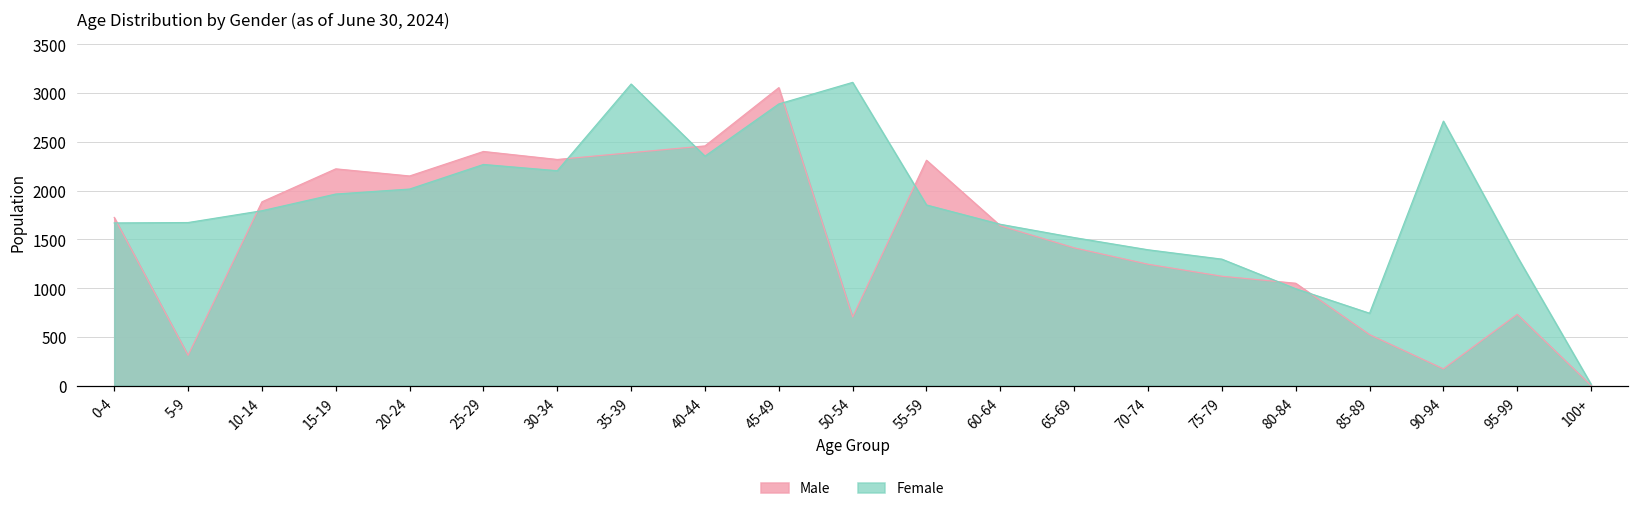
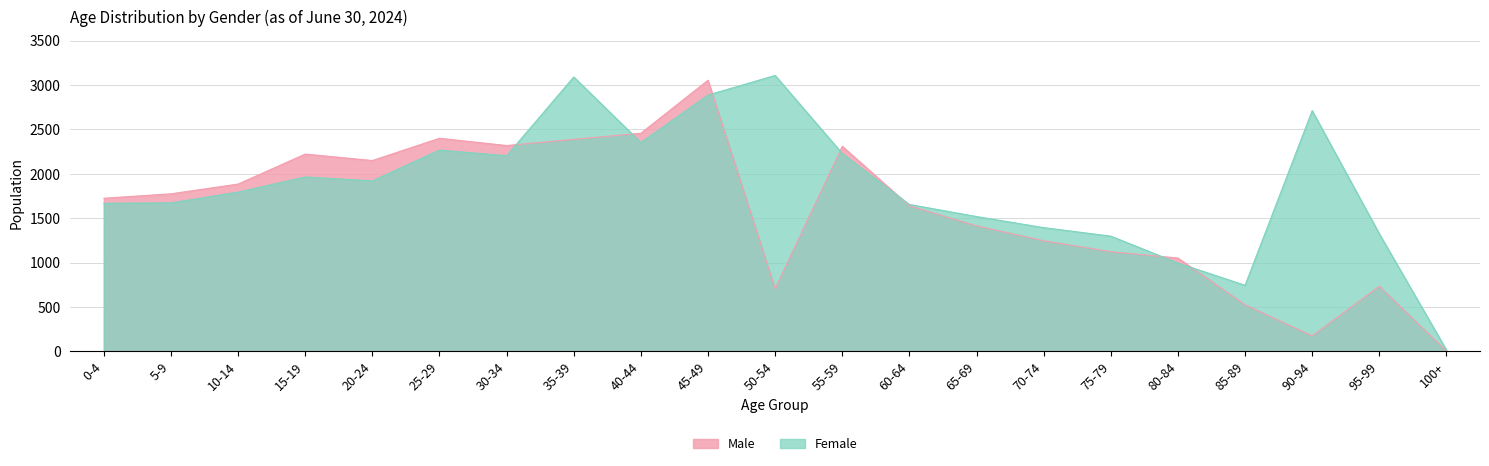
Male, 5-9: 300 -> 1800
Female, 20-24: 2000 -> 1900
Female, 55-59: 1900 -> 2200
